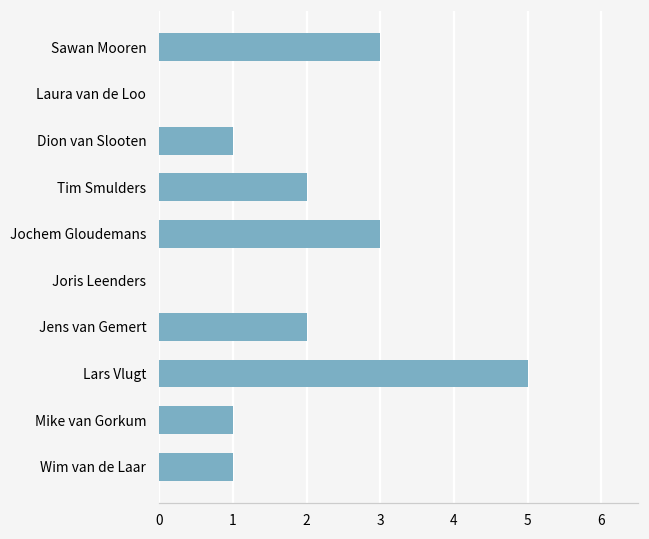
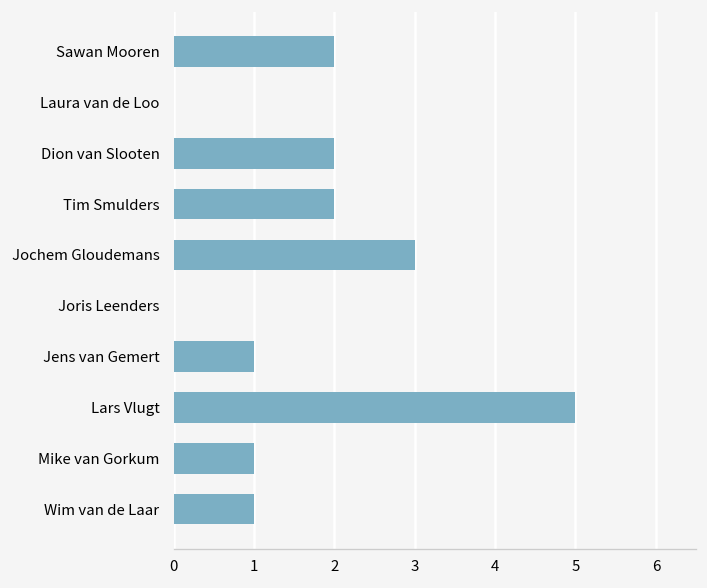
Sawan Mooren: 3 -> 2
Dion van Slooten: 1 -> 2
Jens van Gemert: 2 -> 1
